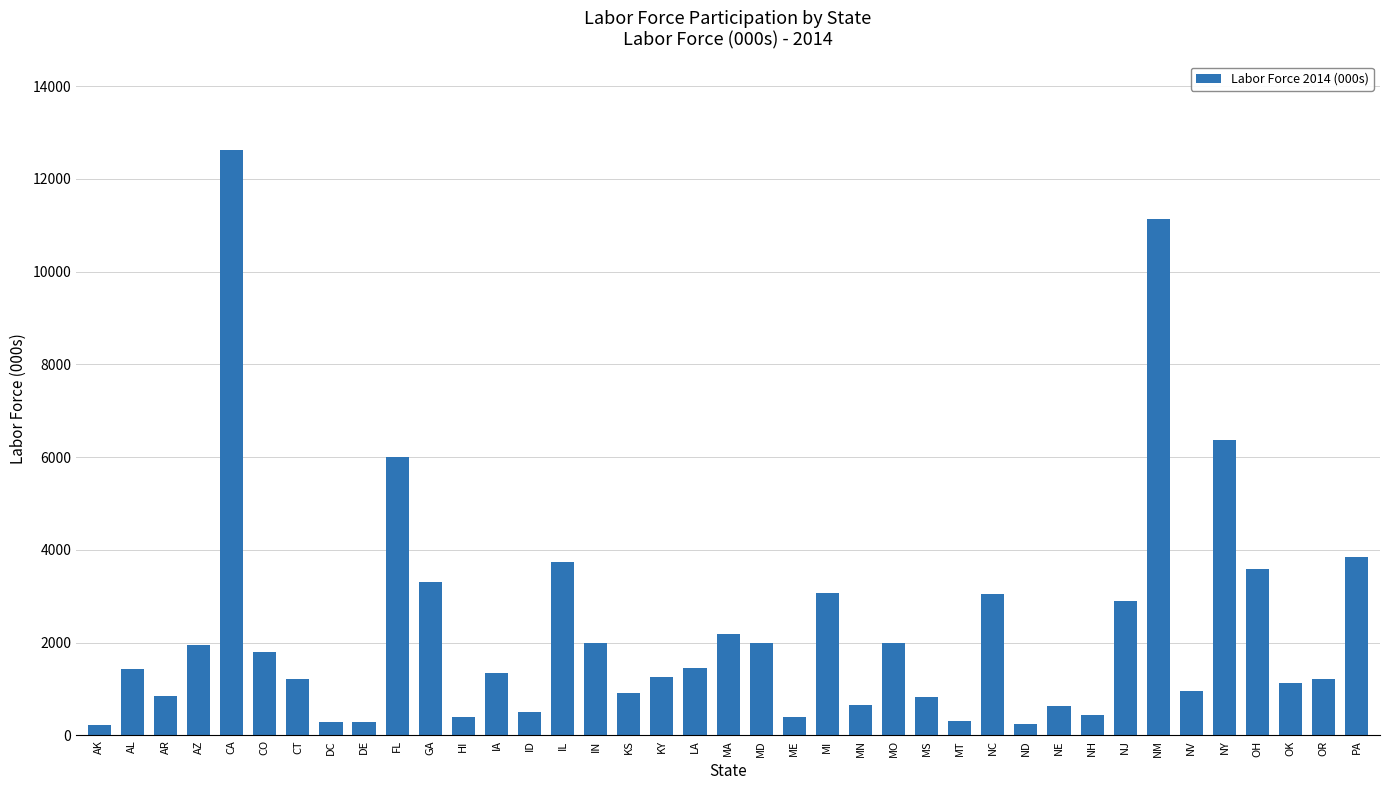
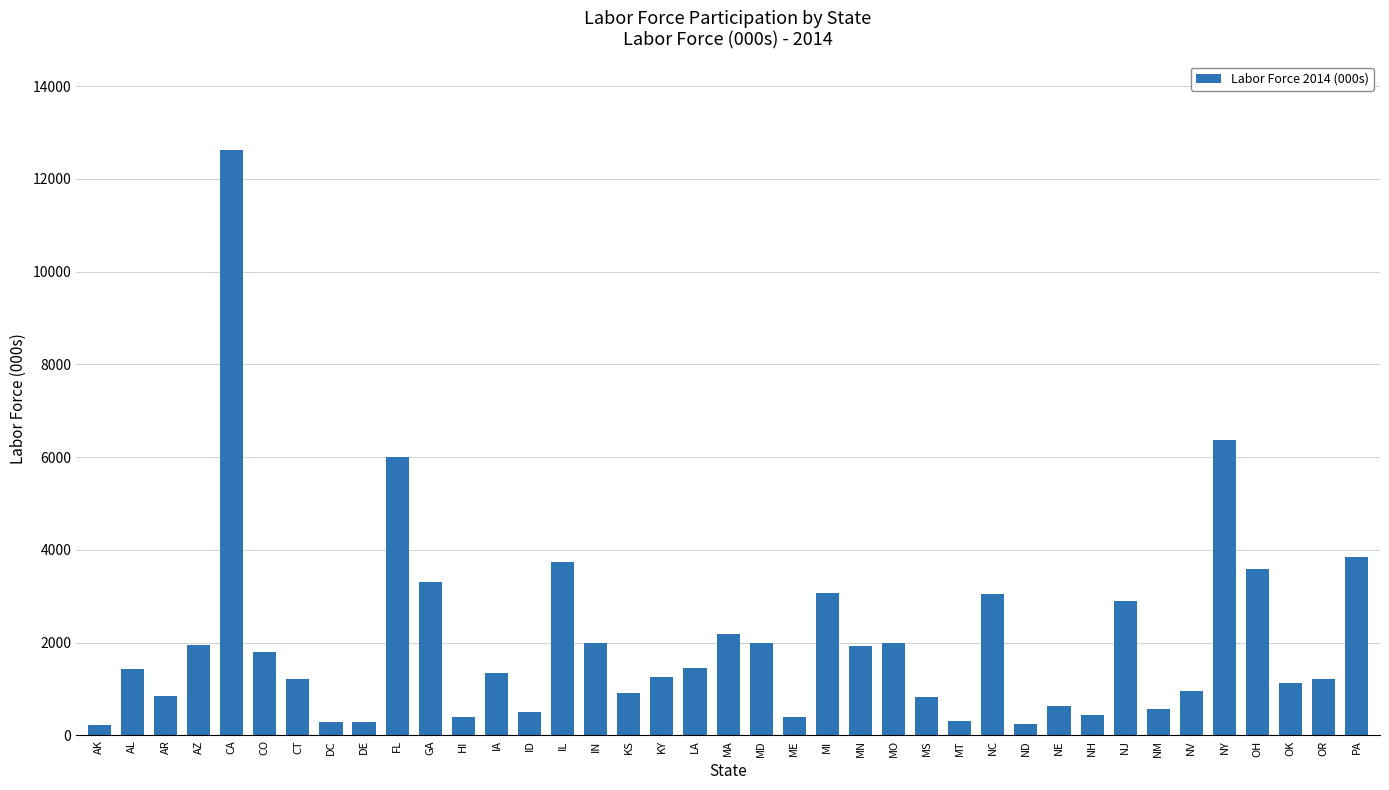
MN: 600 -> 1900
NM: 11100 -> 600
